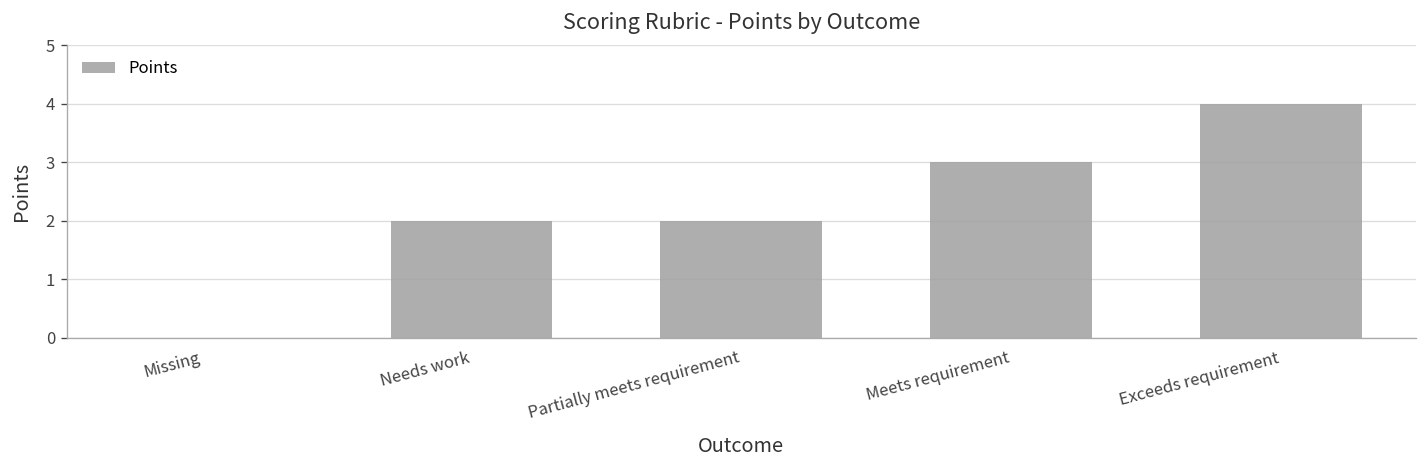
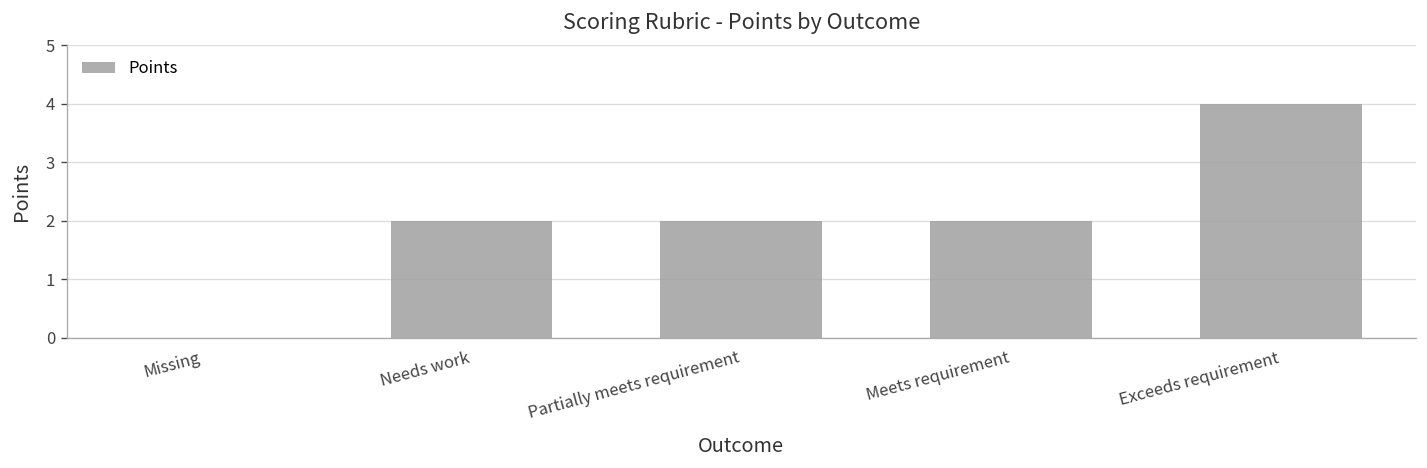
Meets requirement: 3 -> 2
